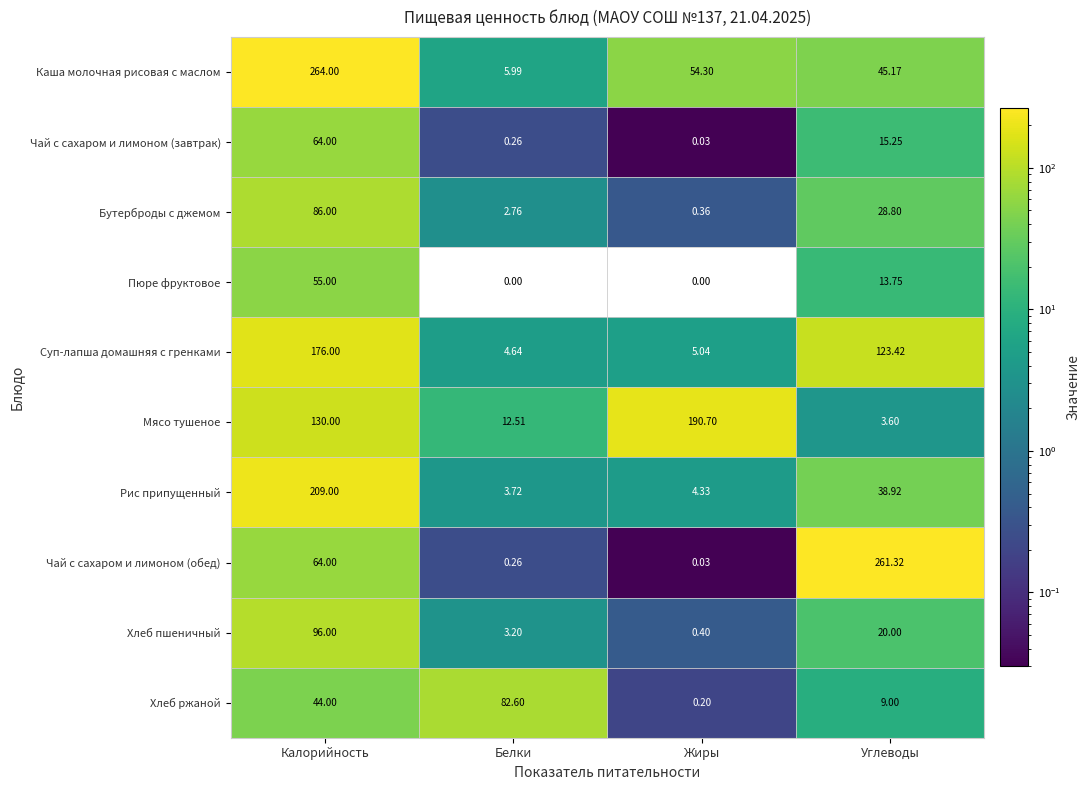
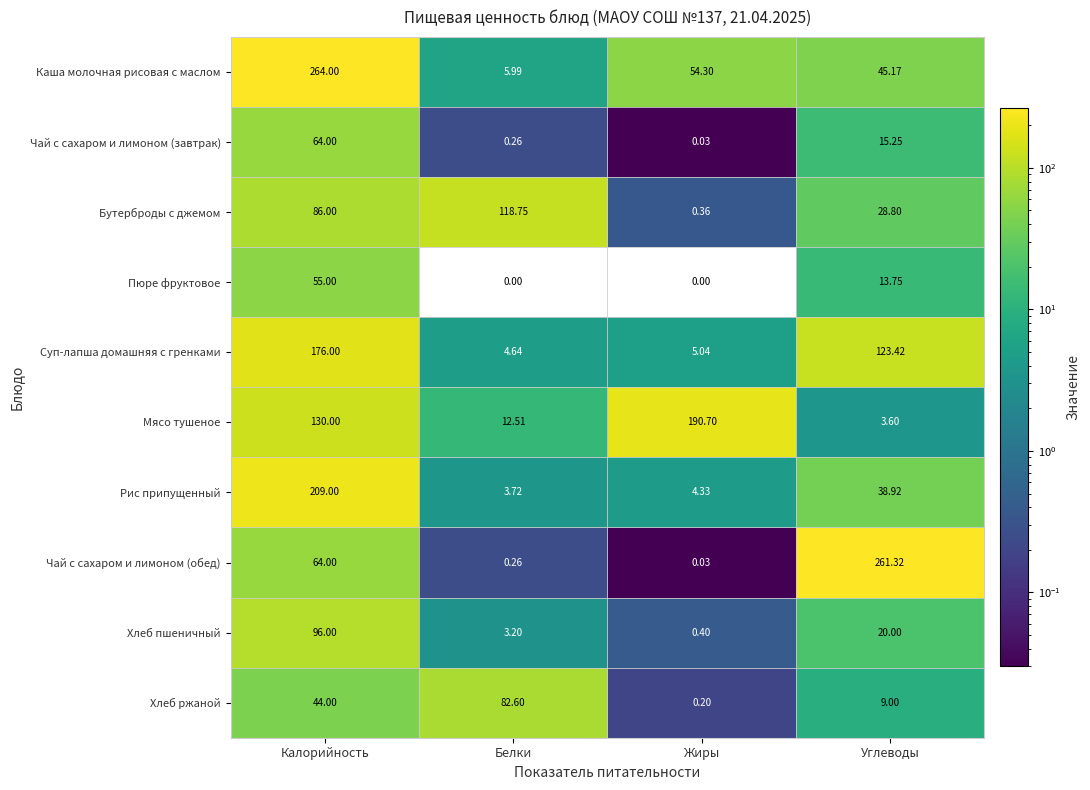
Бутерброды с джемом, Белки: 2.76 -> 118.75
